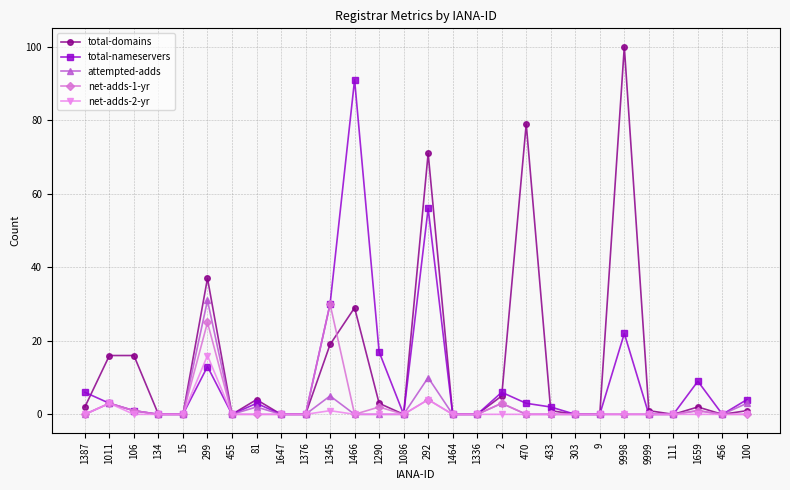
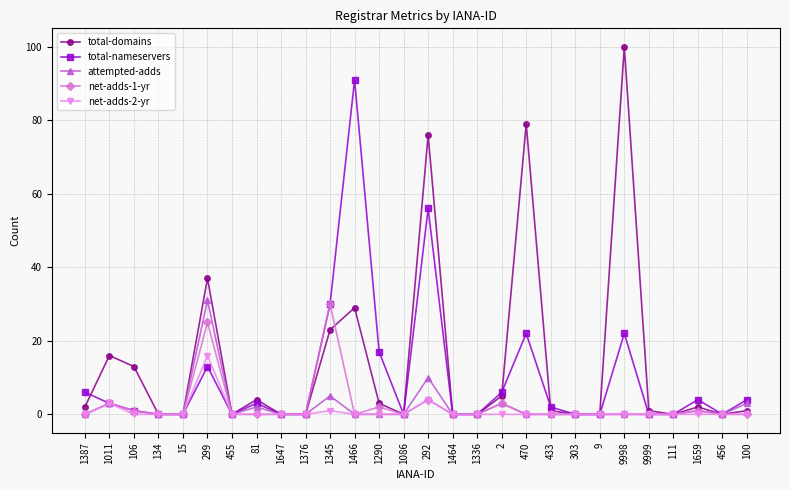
total-domains, 106: 16 -> 13
total-domains, 1345: 19 -> 23
total-domains, 292: 71 -> 76
total-nameservers, 470: 3 -> 22
total-nameservers, 1659: 9 -> 4
